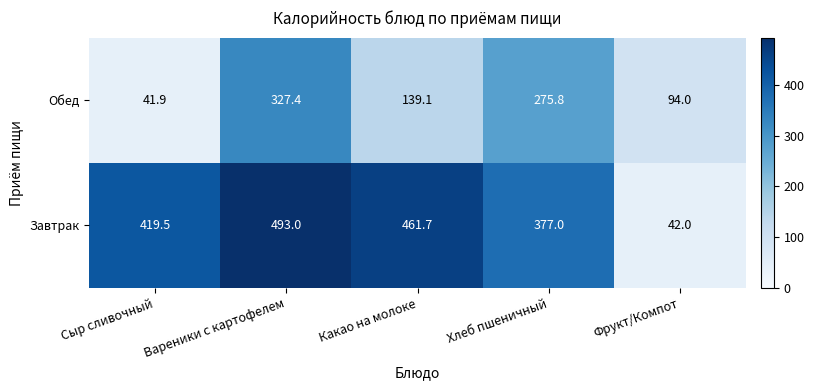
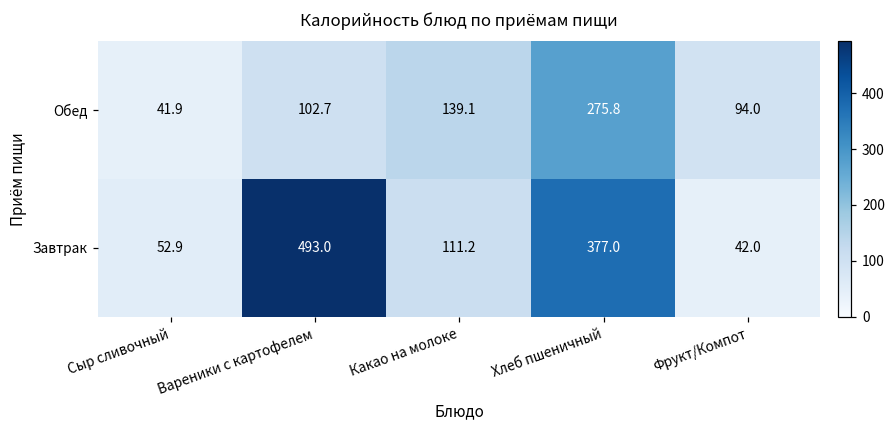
Обед, Вареники с картофелем: 327.4 -> 102.7
Завтрак, Сыр сливочный: 419.5 -> 52.9
Завтрак, Какао на молоке: 461.7 -> 111.2
